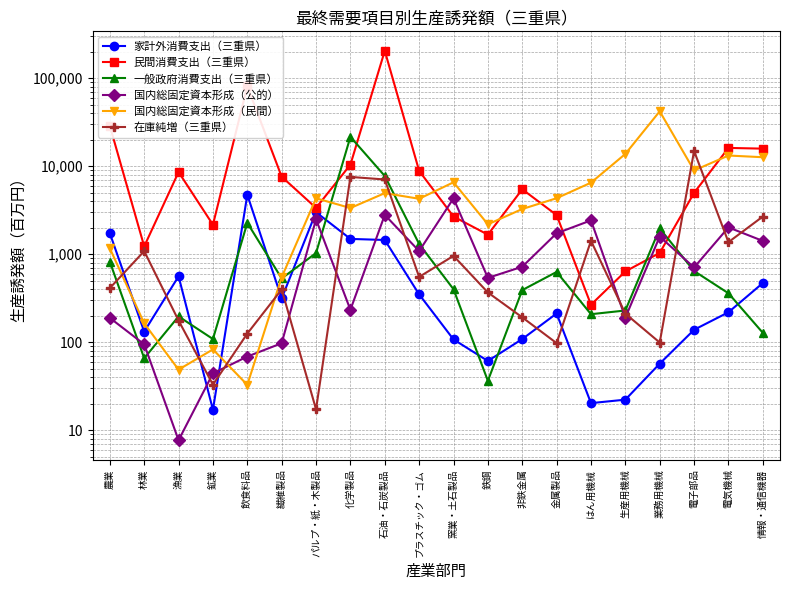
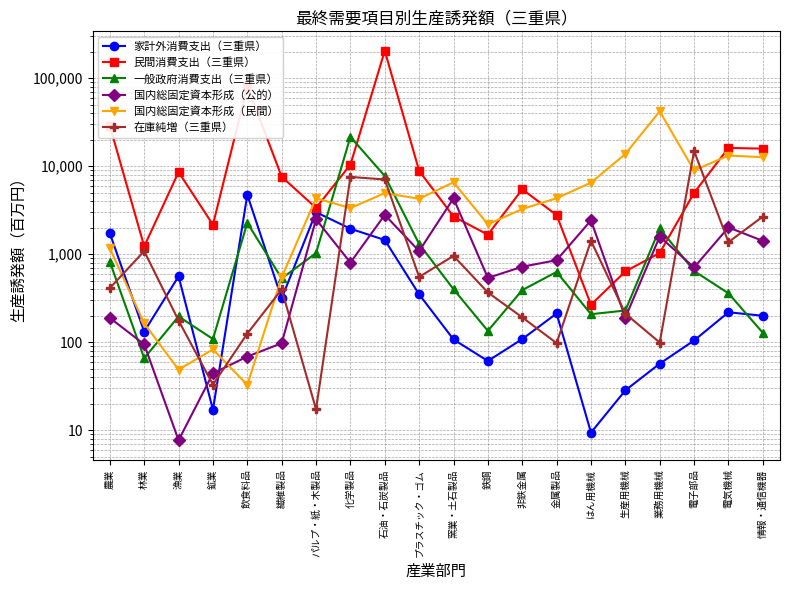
家計外消費支出（三重県）, 化学製品: 1,500 -> 1,900
国内総固定資本形成（公的）, 化学製品: 230 -> 800
一般政府消費支出（三重県）, 鉄鋼: 36 -> 130
国内総固定資本形成（公的）, 金属製品: 1,700 -> 900
家計外消費支出（三重県）, はん用機械: 20 -> 9
家計外消費支出（三重県）, 生産用機械: 22 -> 28
家計外消費支出（三重県）, 電子部品: 140 -> 100
家計外消費支出（三重県）, 情報・通信機器: 500 -> 200
